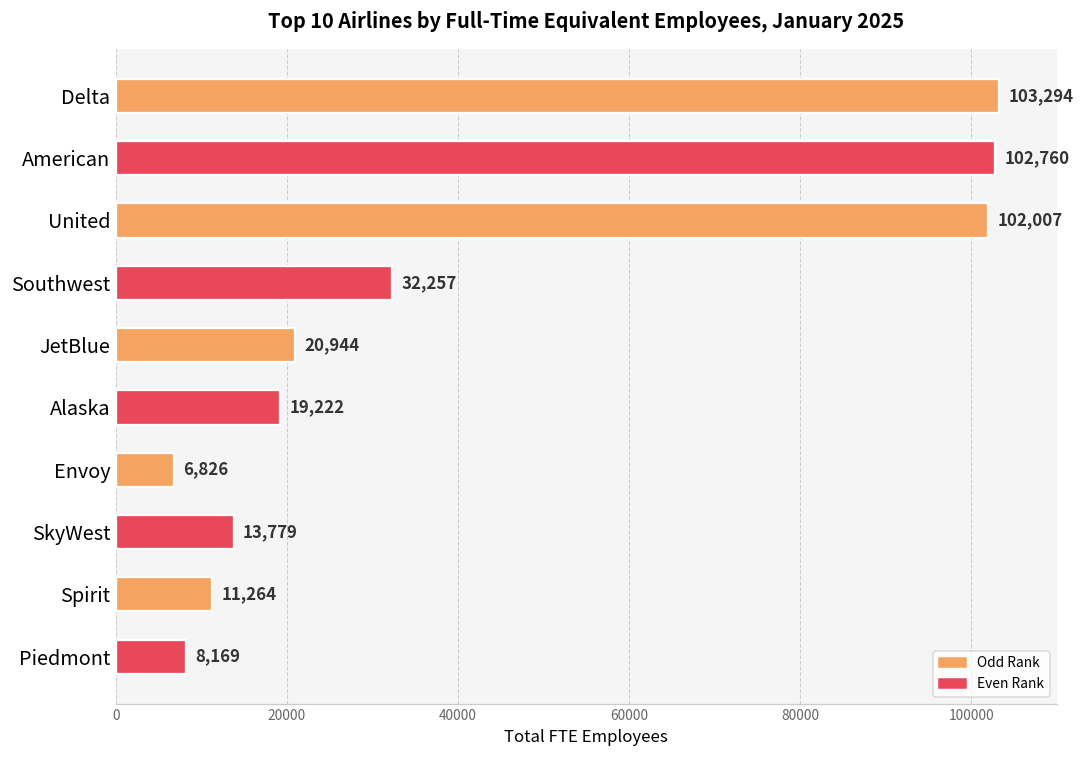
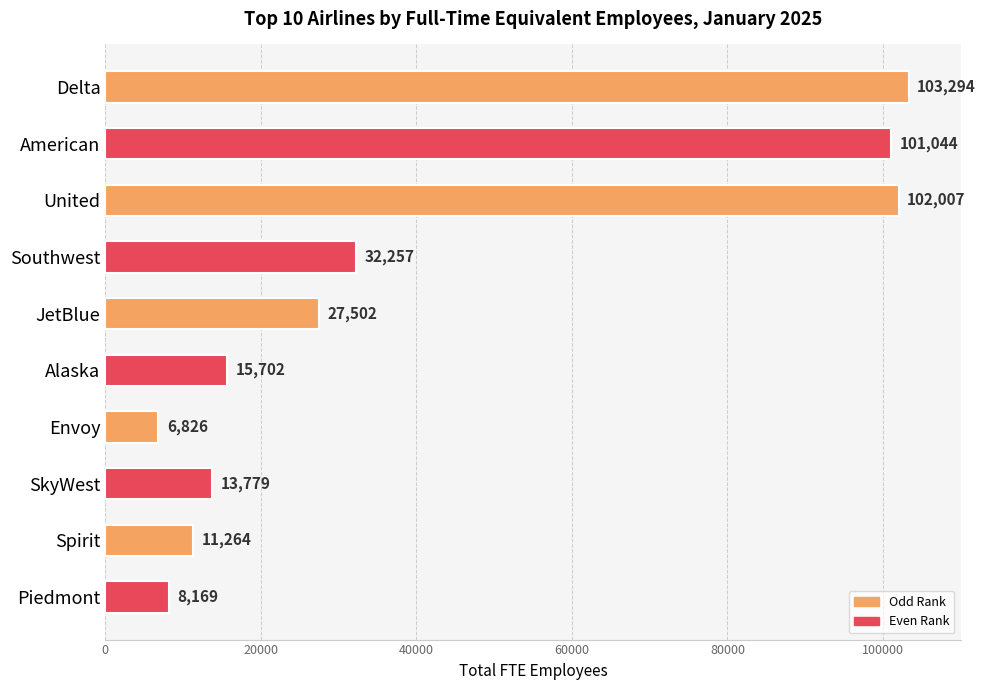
American: 102,760 -> 101,044
JetBlue: 20,944 -> 27,502
Alaska: 19,222 -> 15,702
